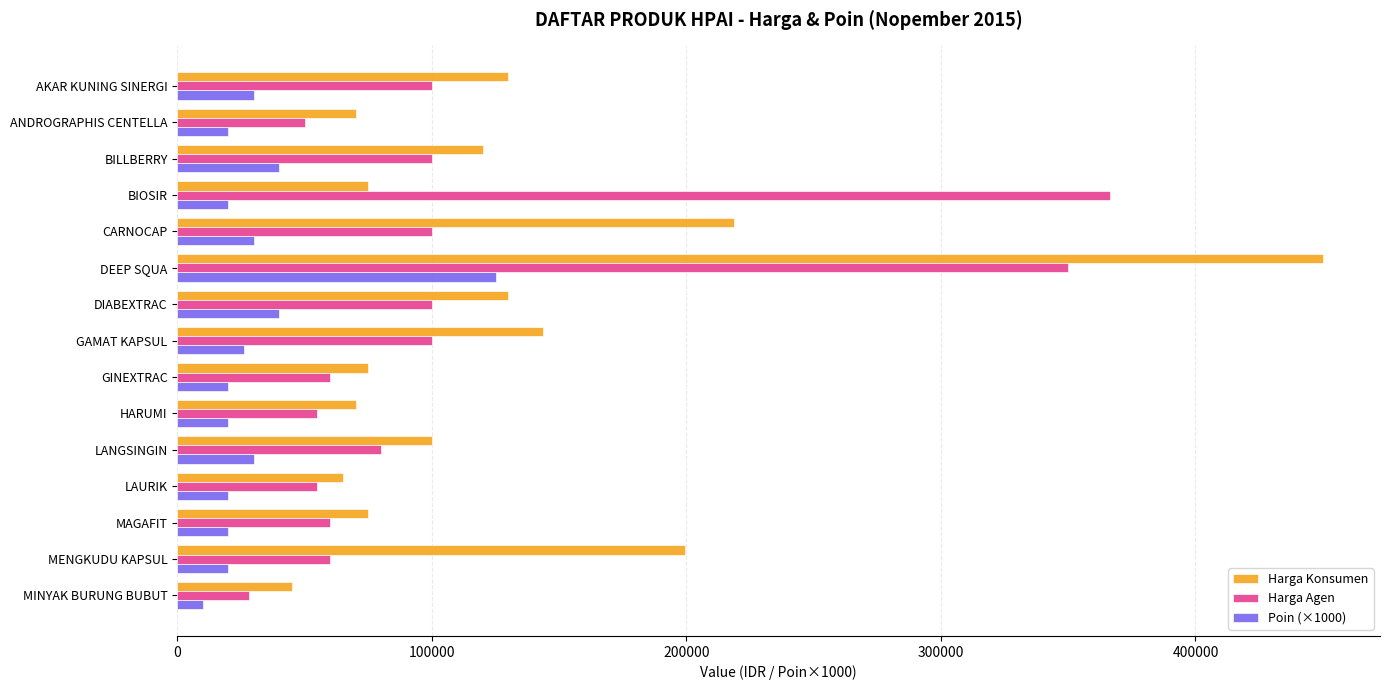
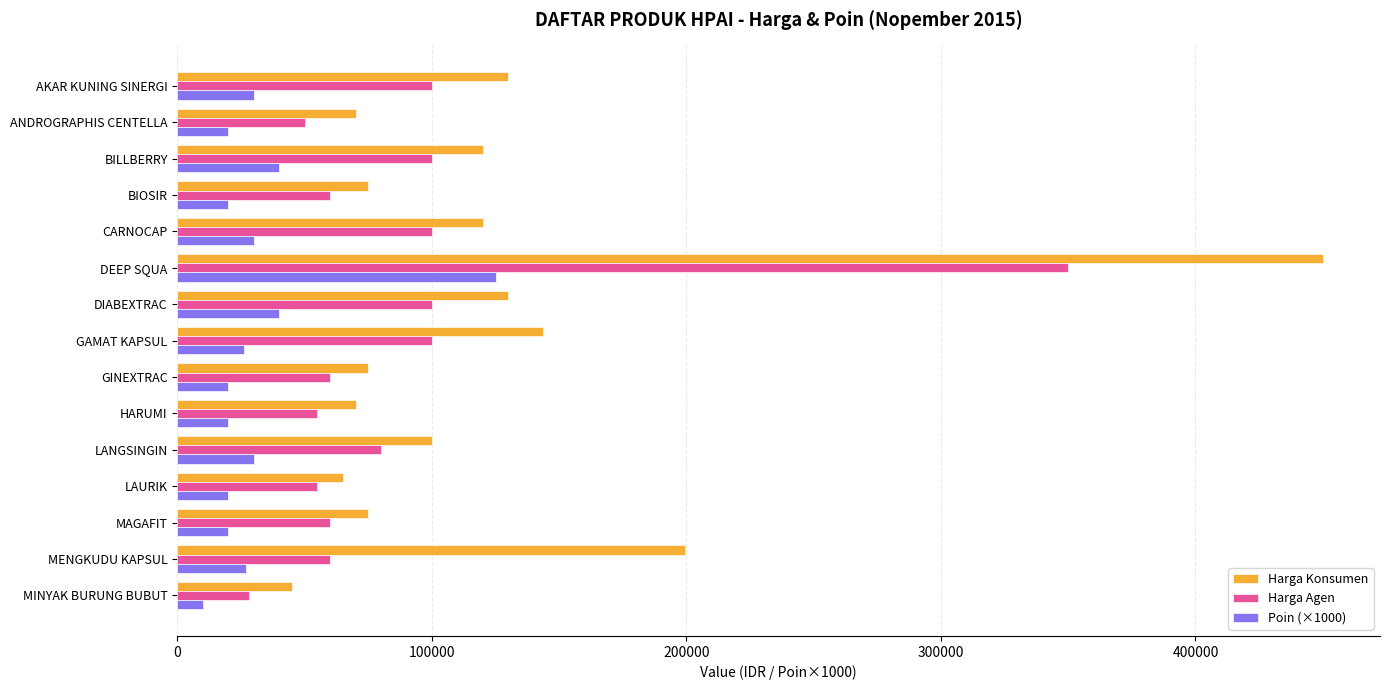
Harga Agen, BIOSIR: 366000 -> 60000
Harga Konsumen, CARNOCAP: 219000 -> 120000
Poin (×1000), MENGKUDU KAPSUL: 20000 -> 27000
